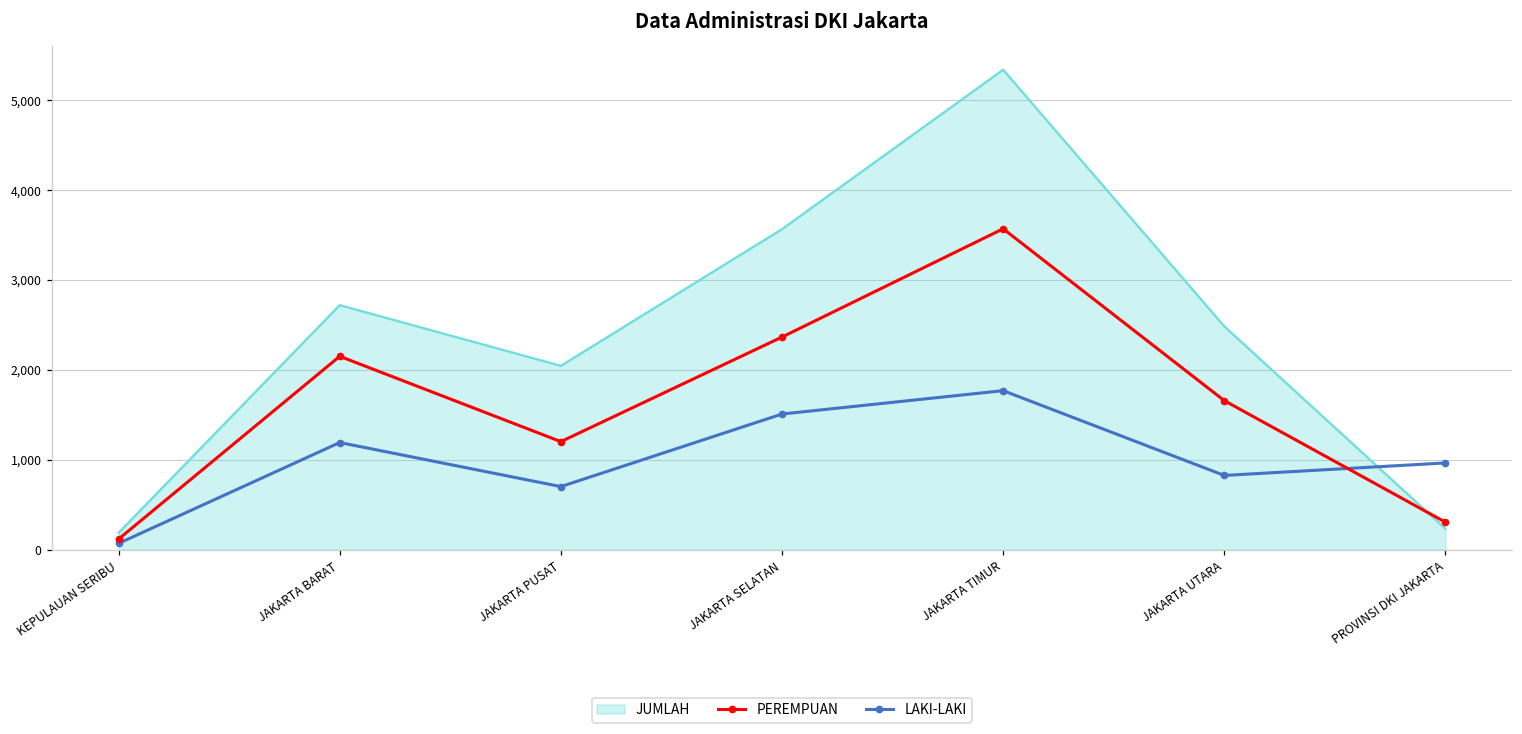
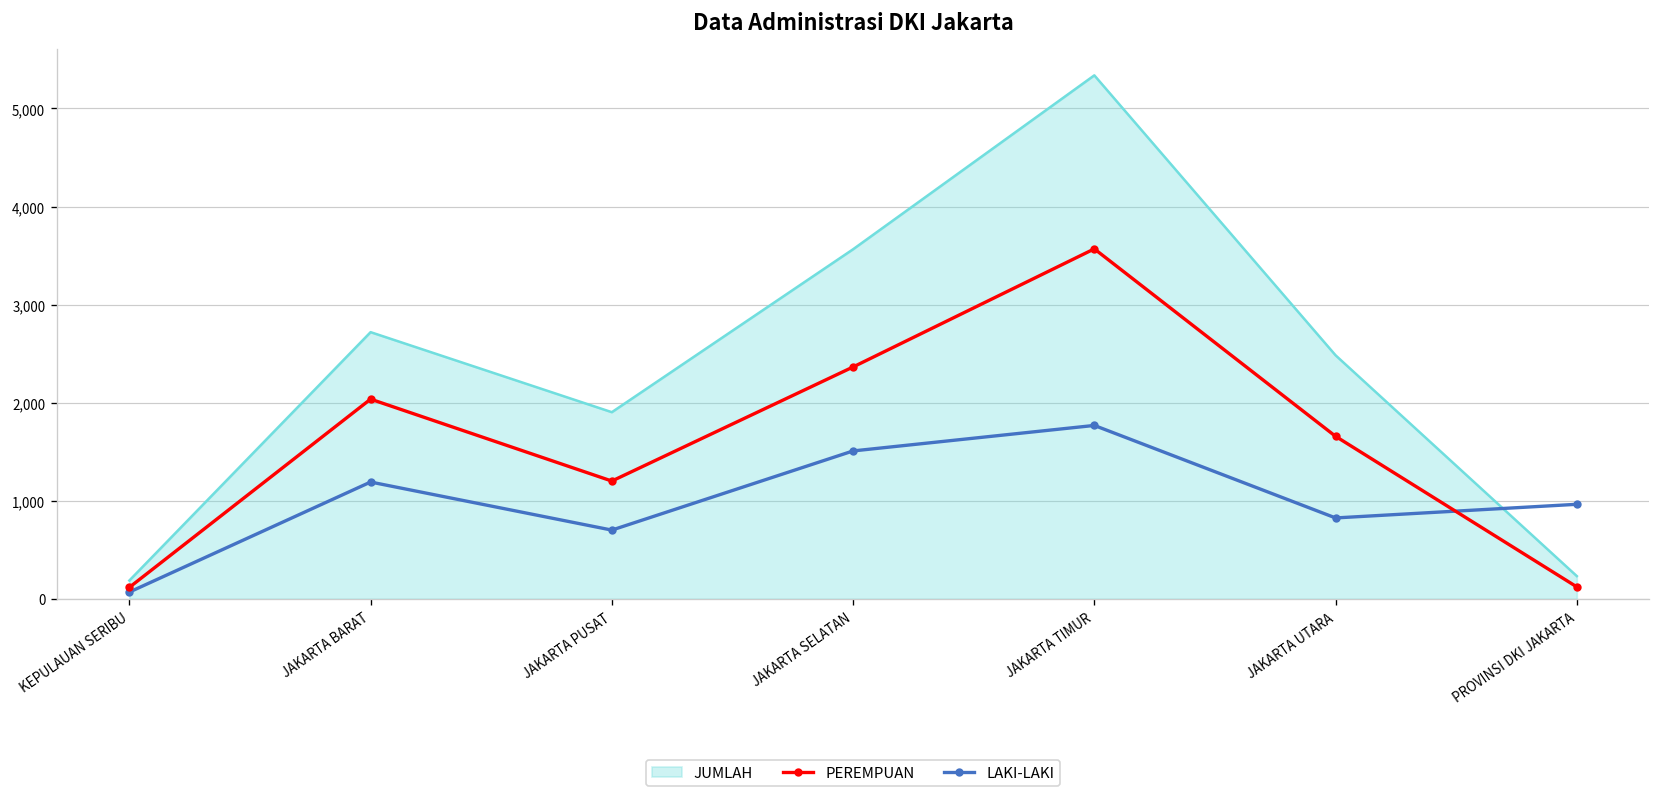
PEREMPUAN, JAKARTA BARAT: 2,200 -> 2,000
JUMLAH, JAKARTA PUSAT: 2,000 -> 1,900
PEREMPUAN, PROVINSI DKI JAKARTA: 300 -> 100
